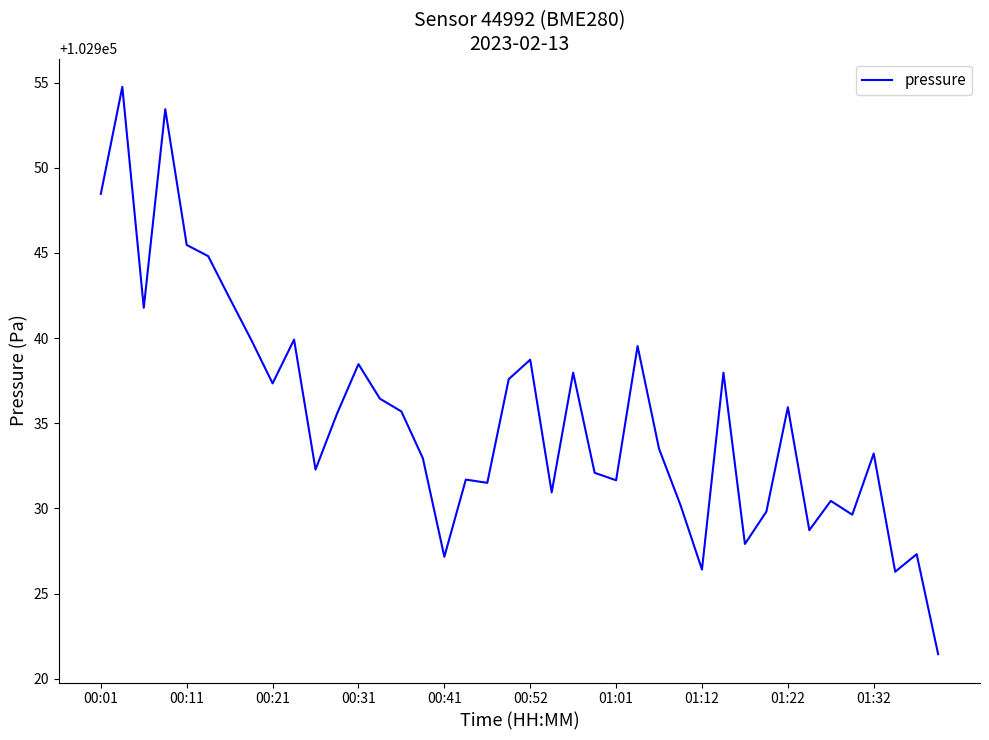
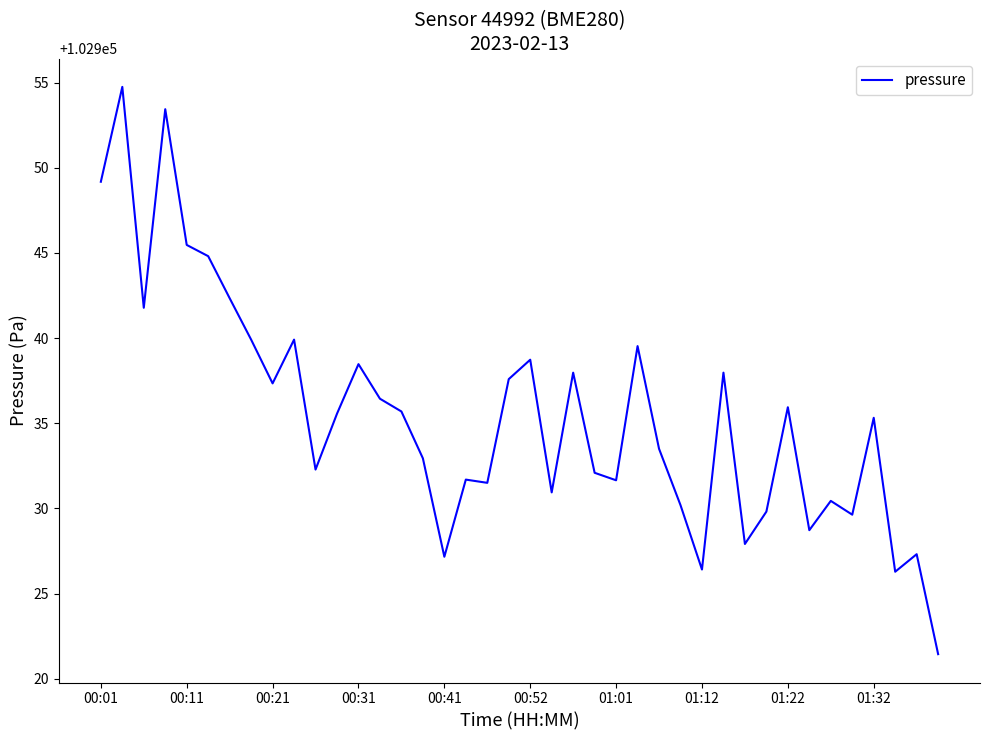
00:01: 102948.5 -> 102949.2
01:32: 102933.2 -> 102935.3
